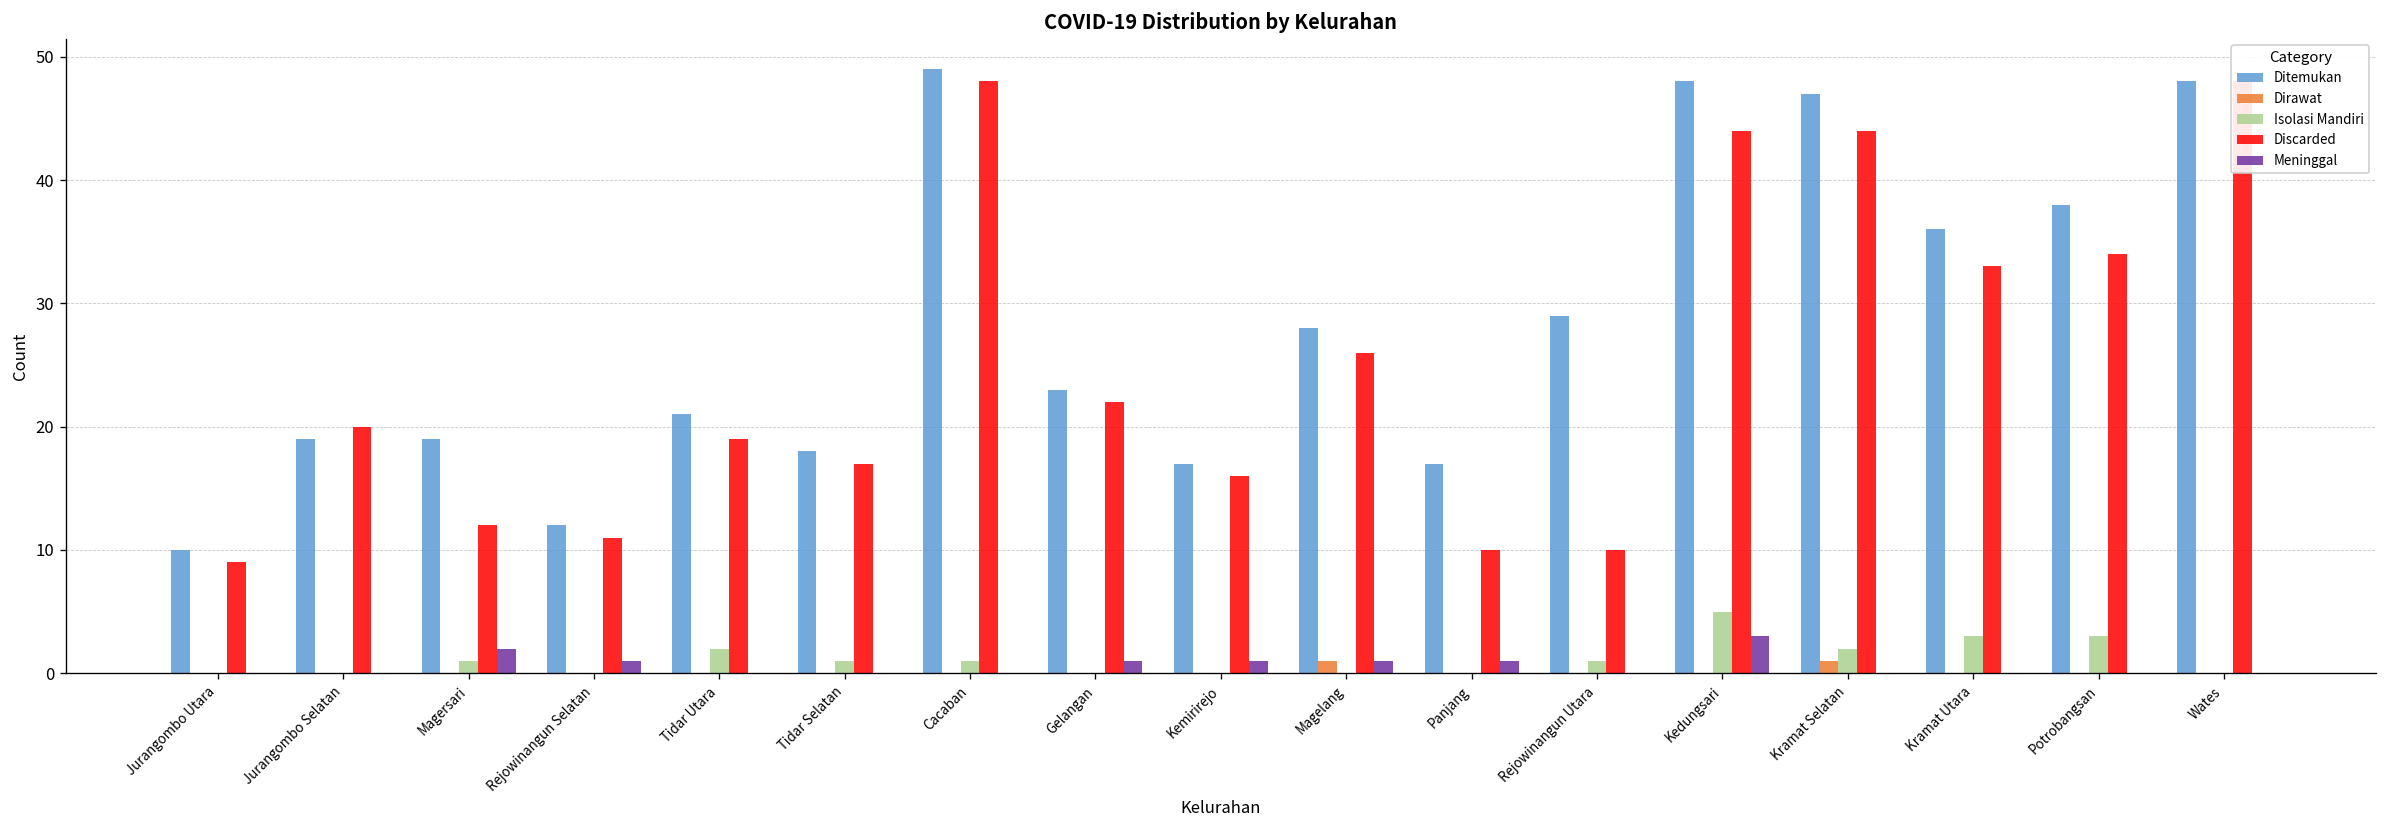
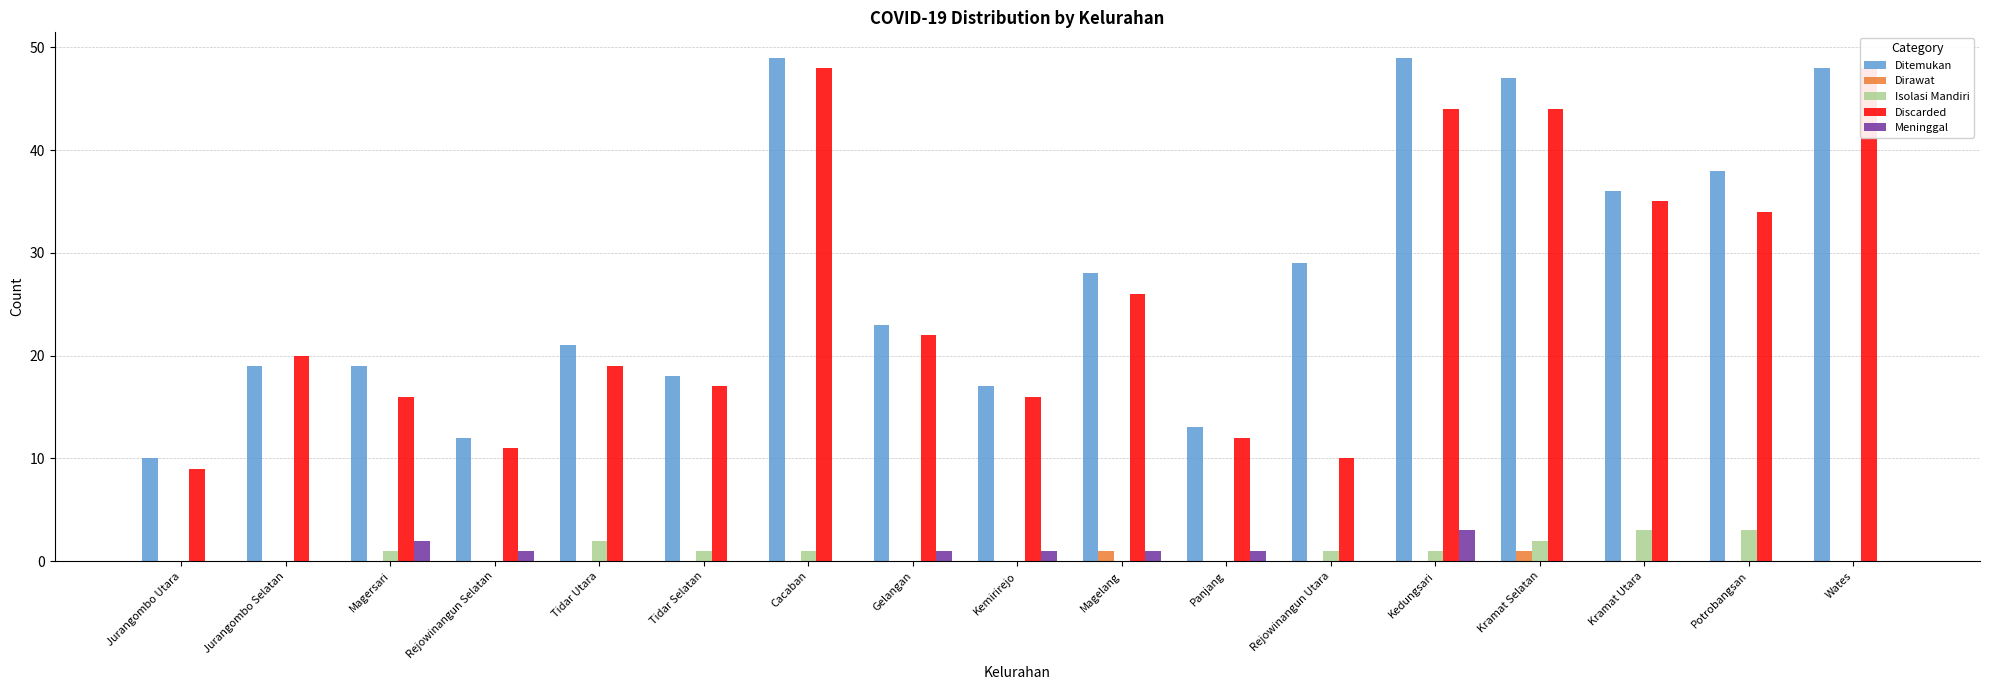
Discarded, Magersari: 12 -> 16
Ditemukan, Panjang: 17 -> 13
Discarded, Panjang: 10 -> 12
Ditemukan, Kedungsari: 48 -> 49
Isolasi Mandiri, Kedungsari: 5 -> 1
Discarded, Kramat Utara: 33 -> 35
